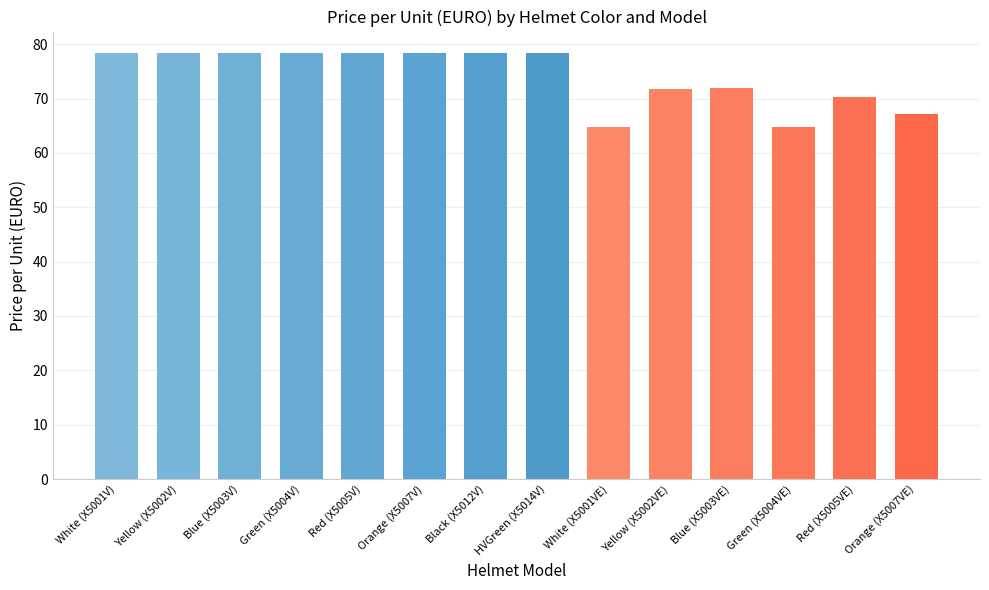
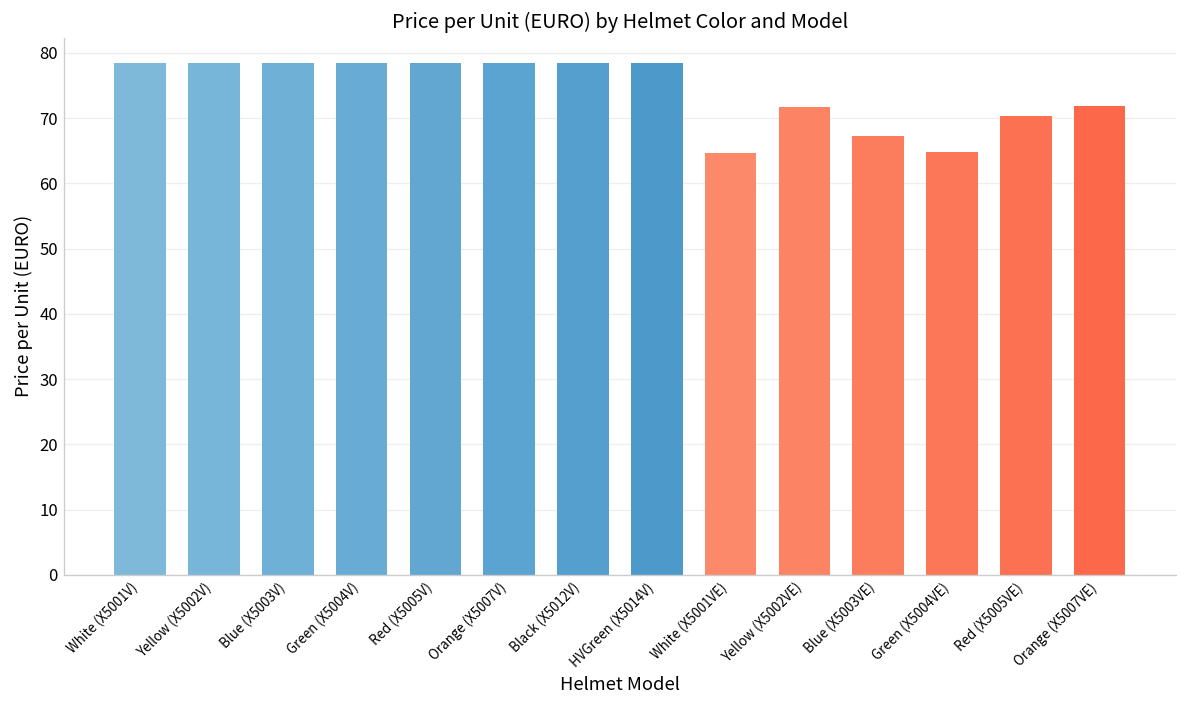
Blue (X5003VE): 72 -> 67
Orange (X5007VE): 67 -> 72
